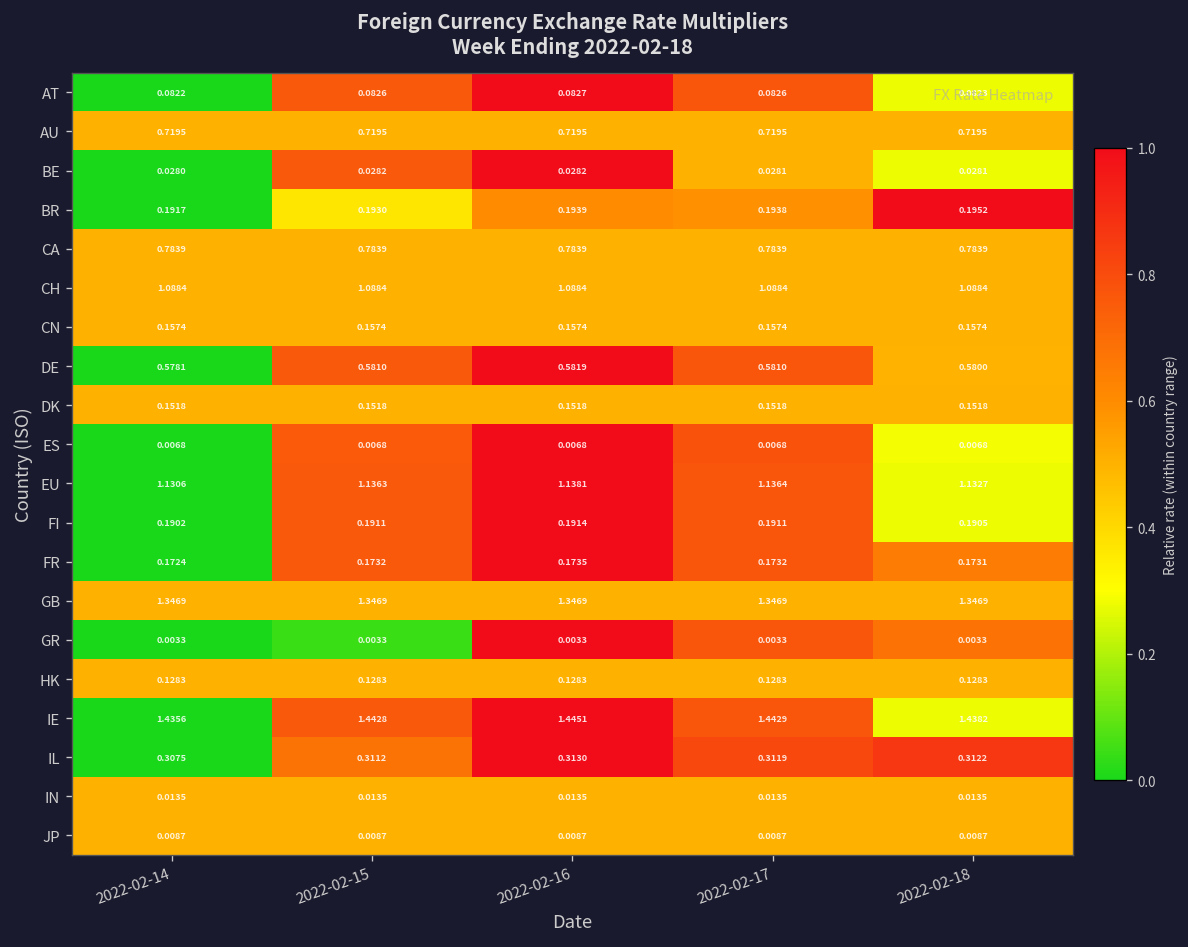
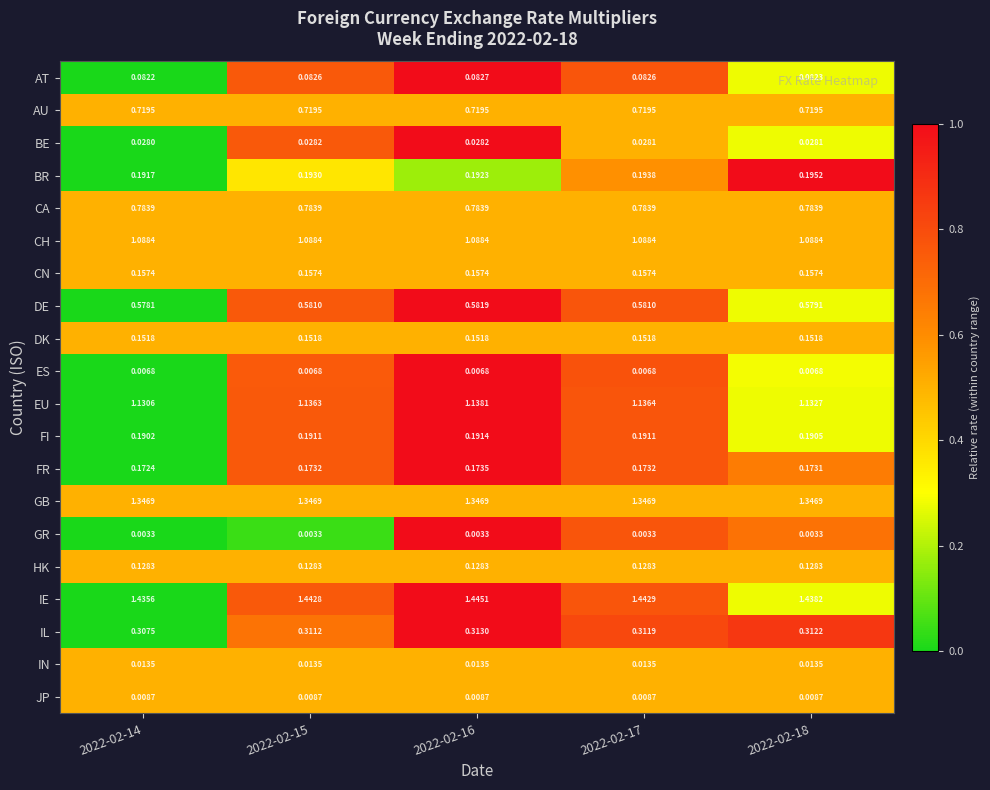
BR, 2022-02-16: 0.1939 -> 0.1923
DE, 2022-02-18: 0.5800 -> 0.5791
